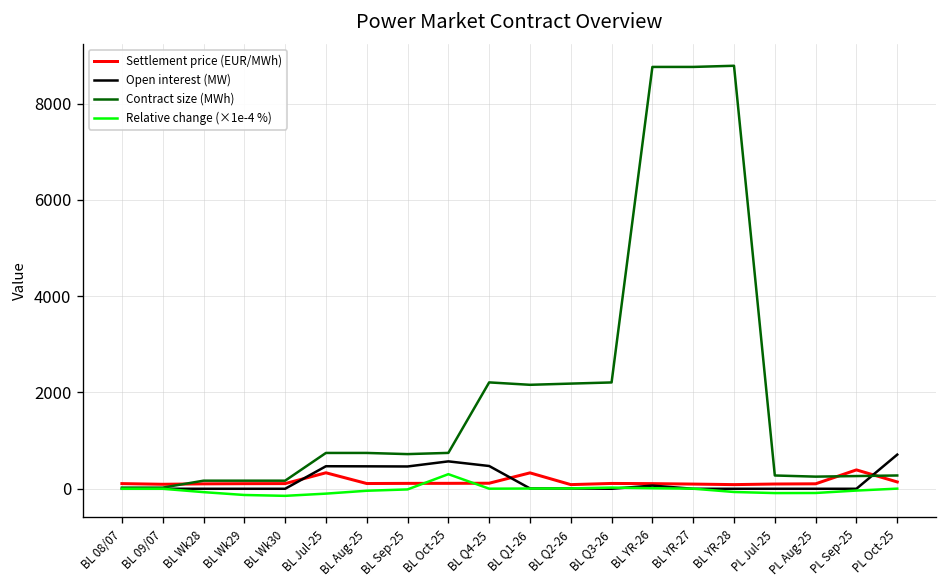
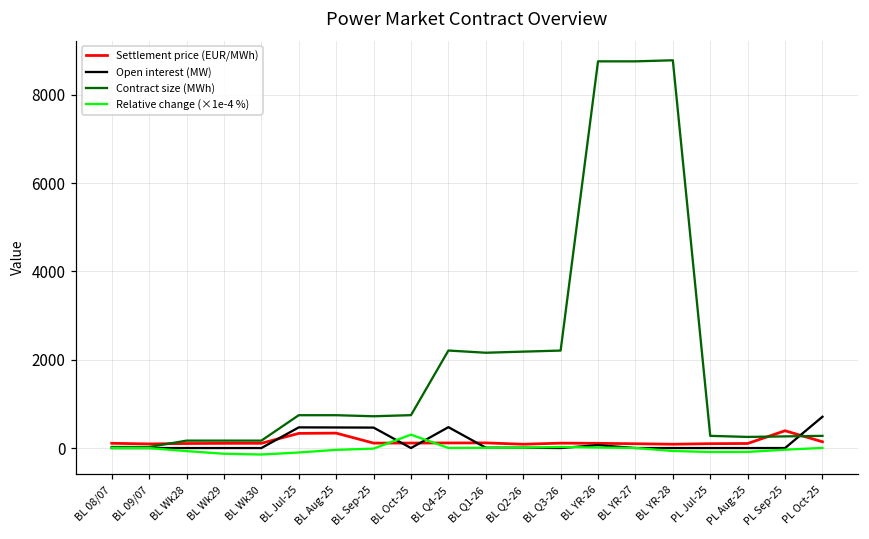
Settlement price (EUR/MWh), BL Aug-25: 100 -> 300
Open interest (MW), BL Oct-25: 600 -> 0
Settlement price (EUR/MWh), BL Q1-26: 300 -> 100
